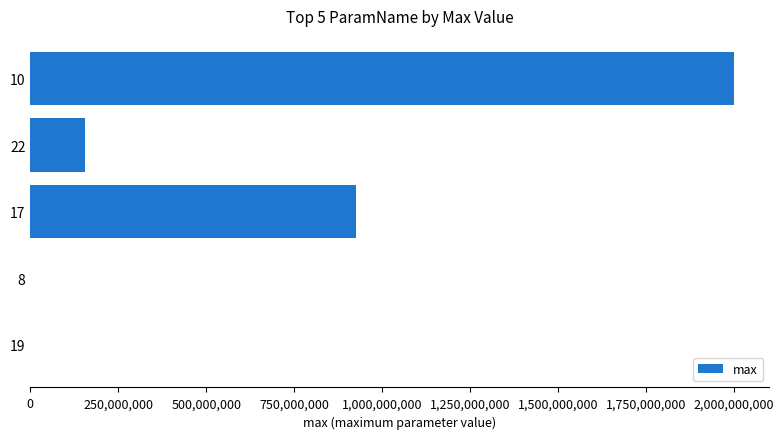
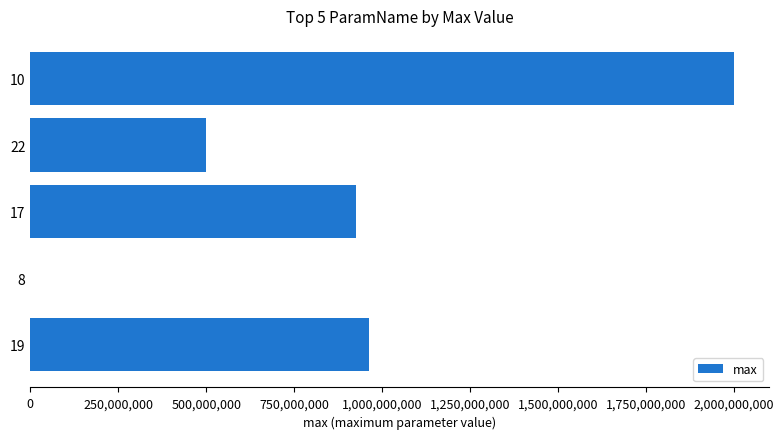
22: 150,000,000 -> 500,000,000
19: 0 -> 960,000,000
